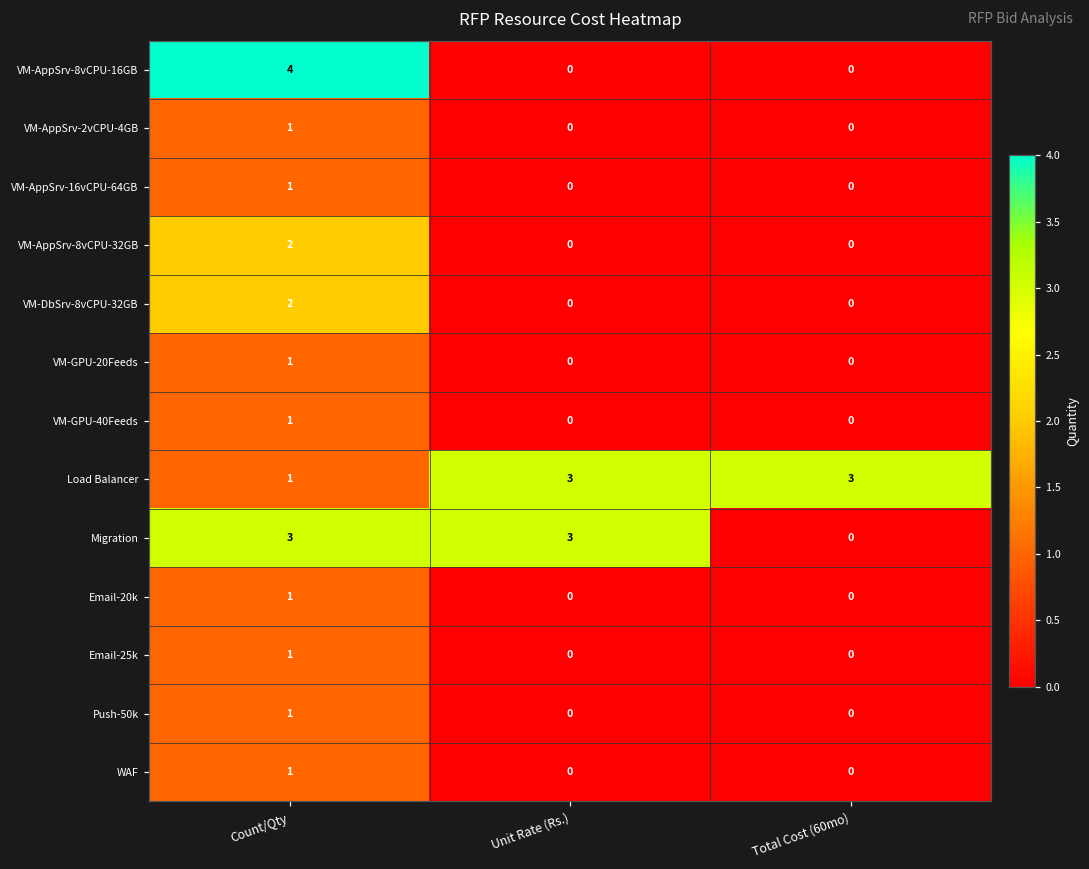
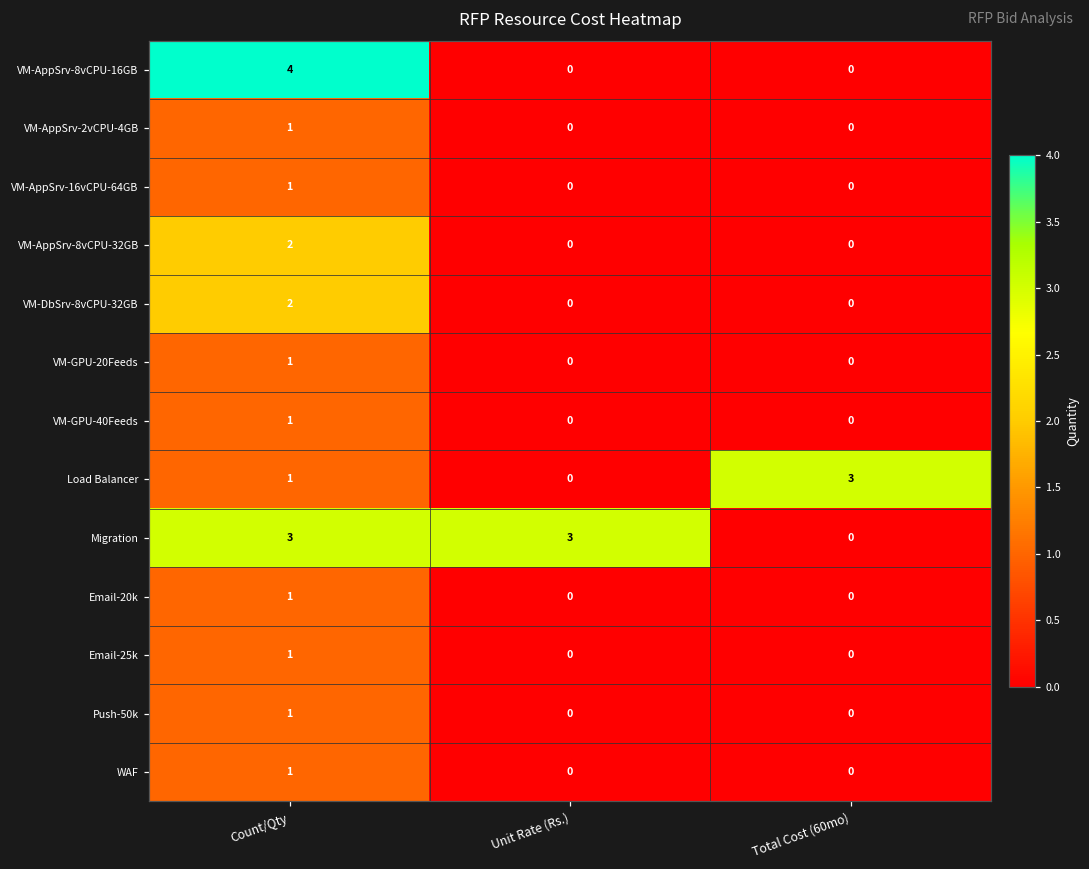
Load Balancer, Unit Rate (Rs.): 3 -> 0
